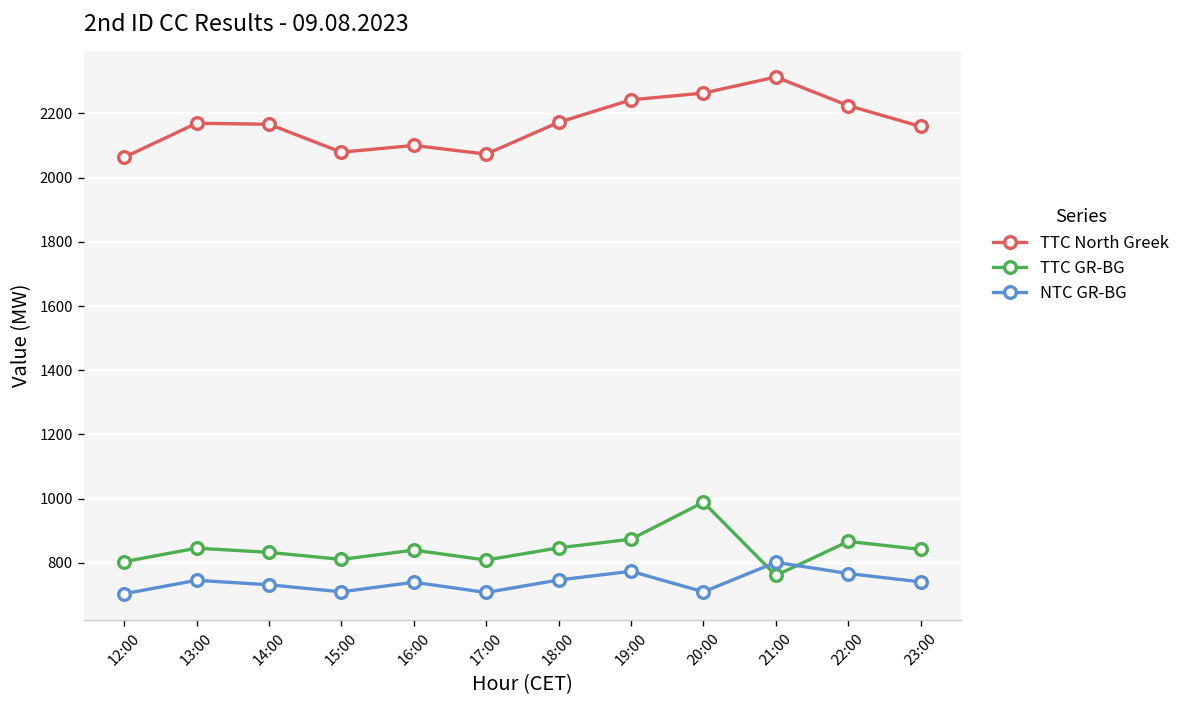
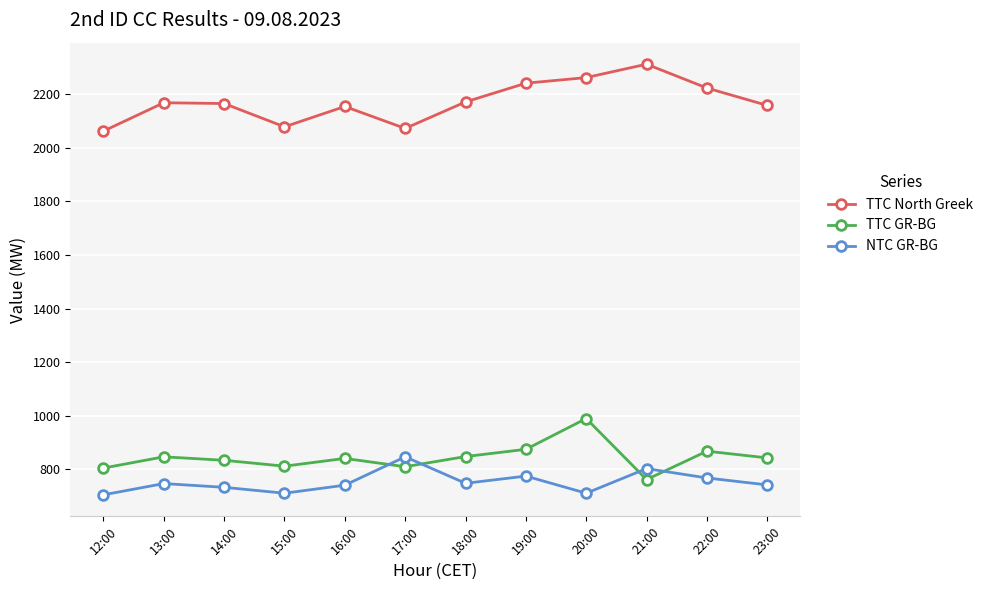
TTC North Greek, 16:00: 2100 -> 2160
NTC GR-BG, 17:00: 710 -> 850
